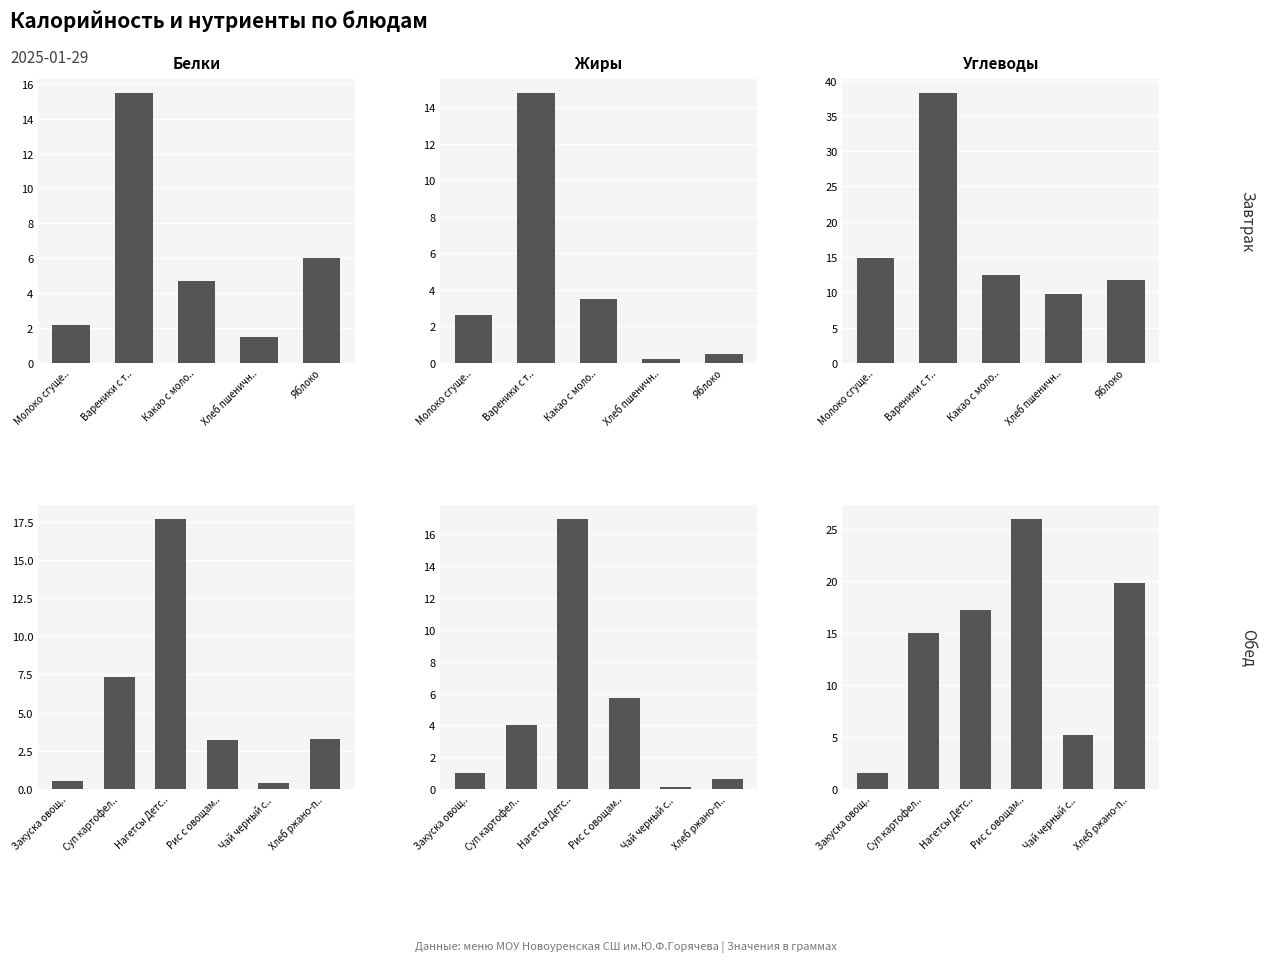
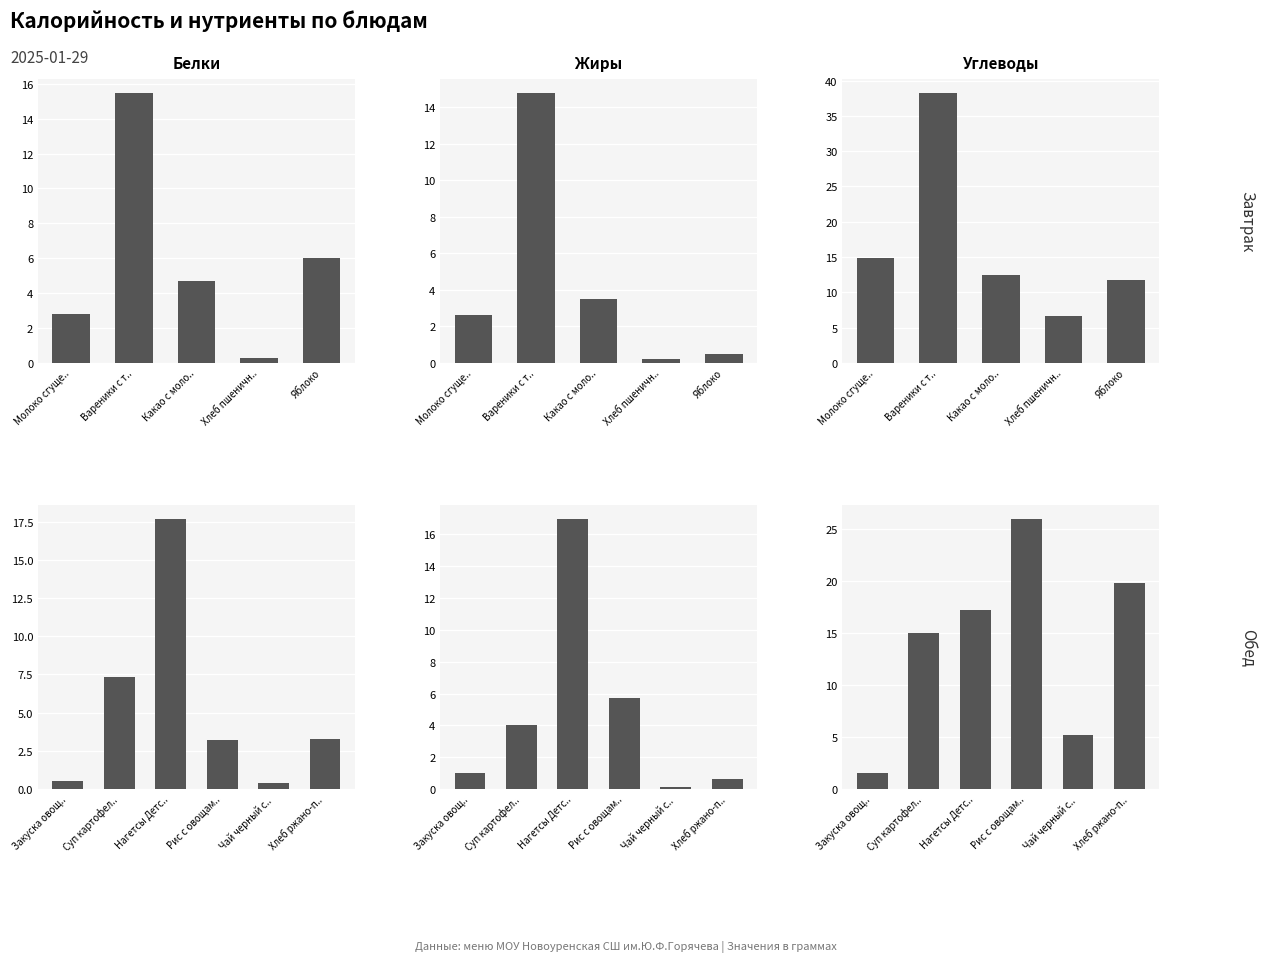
Белки, Молоко сгуще..: 2.2 -> 2.8
Белки, Хлеб пшеничн..: 1.5 -> 0.3
Углеводы, Хлеб пшеничн..: 10 -> 7
